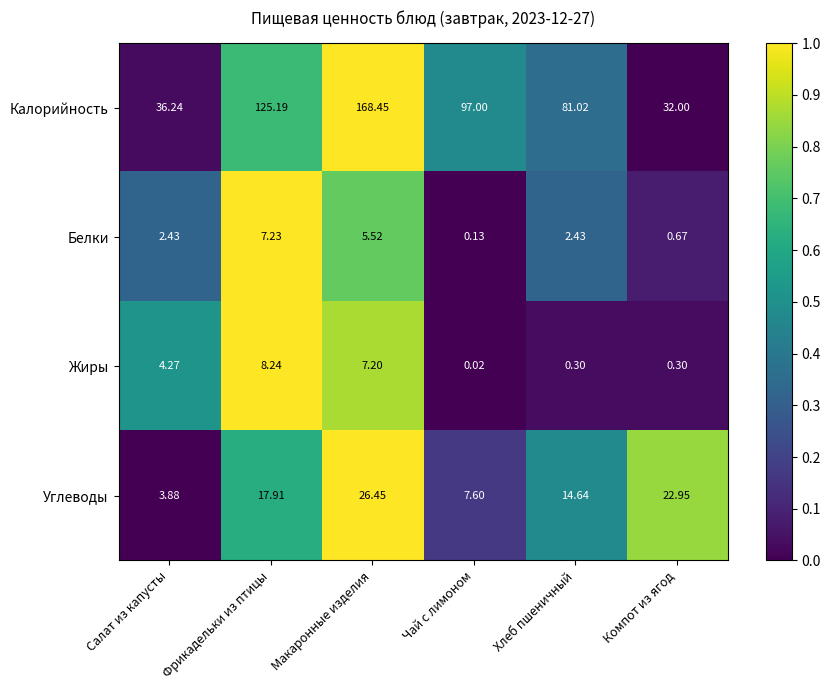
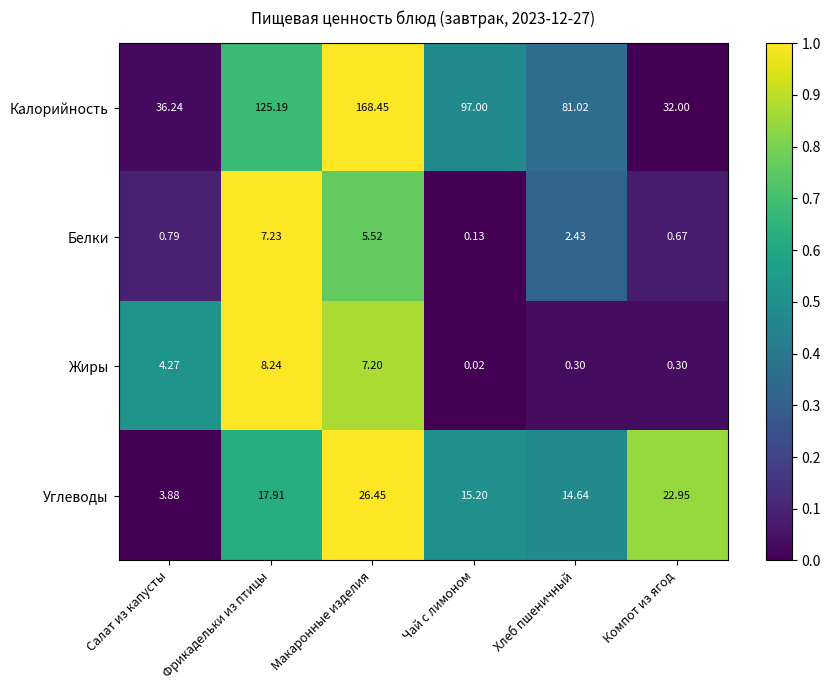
Белки, Салат из капусты: 2.43 -> 0.79
Углеводы, Чай с лимоном: 7.60 -> 15.20
